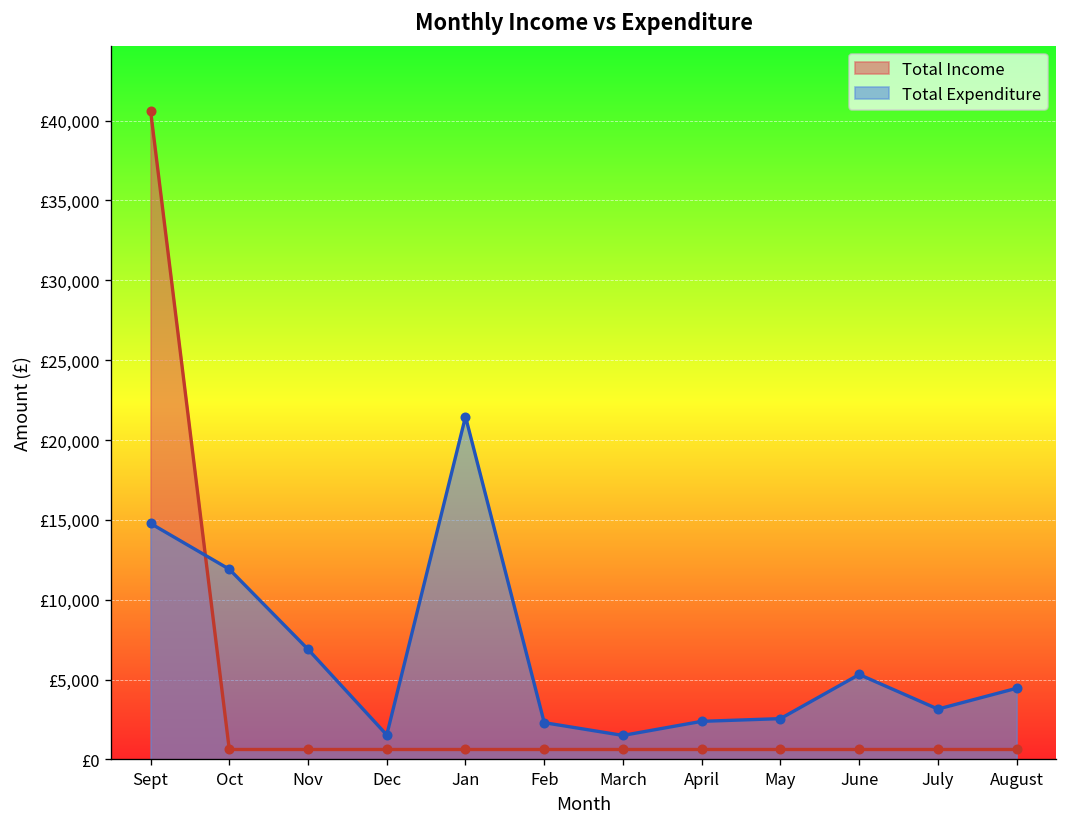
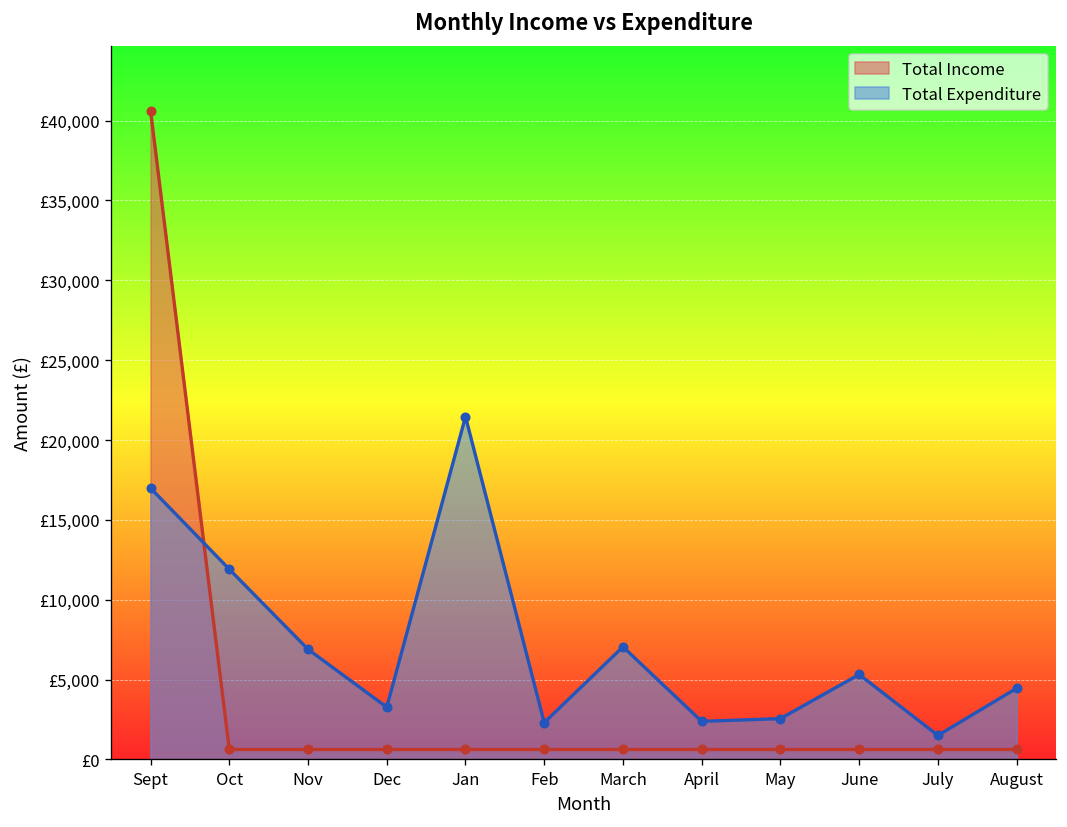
Total Expenditure, Sept: £14,800 -> £17,000
Total Expenditure, Dec: £1,500 -> £3,300
Total Expenditure, March: £1,500 -> £7,100
Total Expenditure, July: £3,200 -> £1,500
